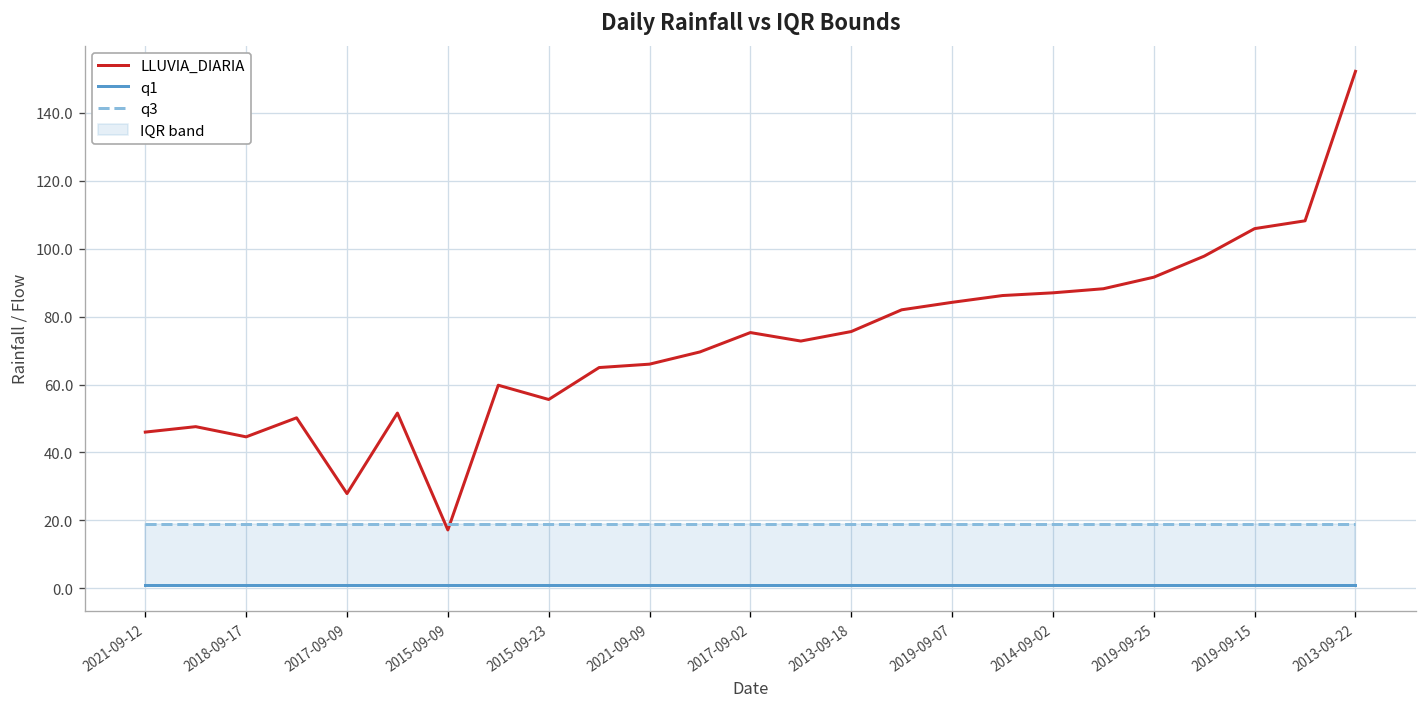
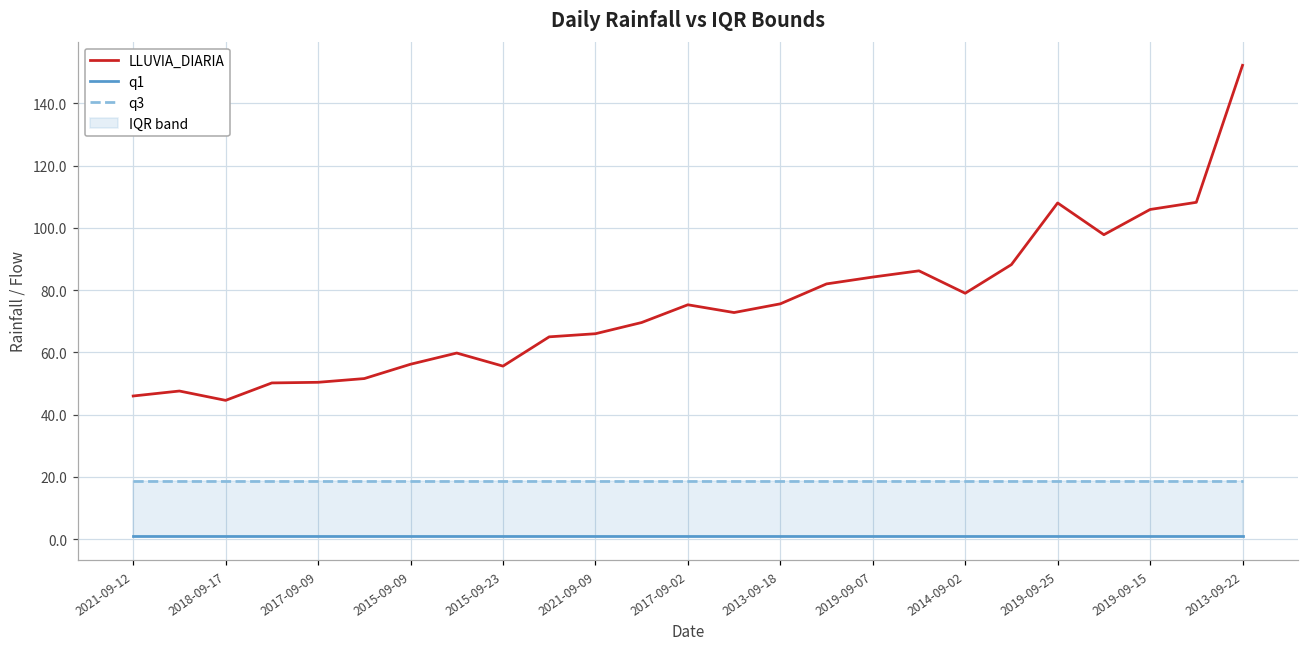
LLUVIA_DIARIA, 2017-09-09: 28 -> 50
LLUVIA_DIARIA, 2015-09-09: 17 -> 56
LLUVIA_DIARIA, 2014-09-02: 87 -> 79
LLUVIA_DIARIA, 2019-09-25: 92 -> 108
